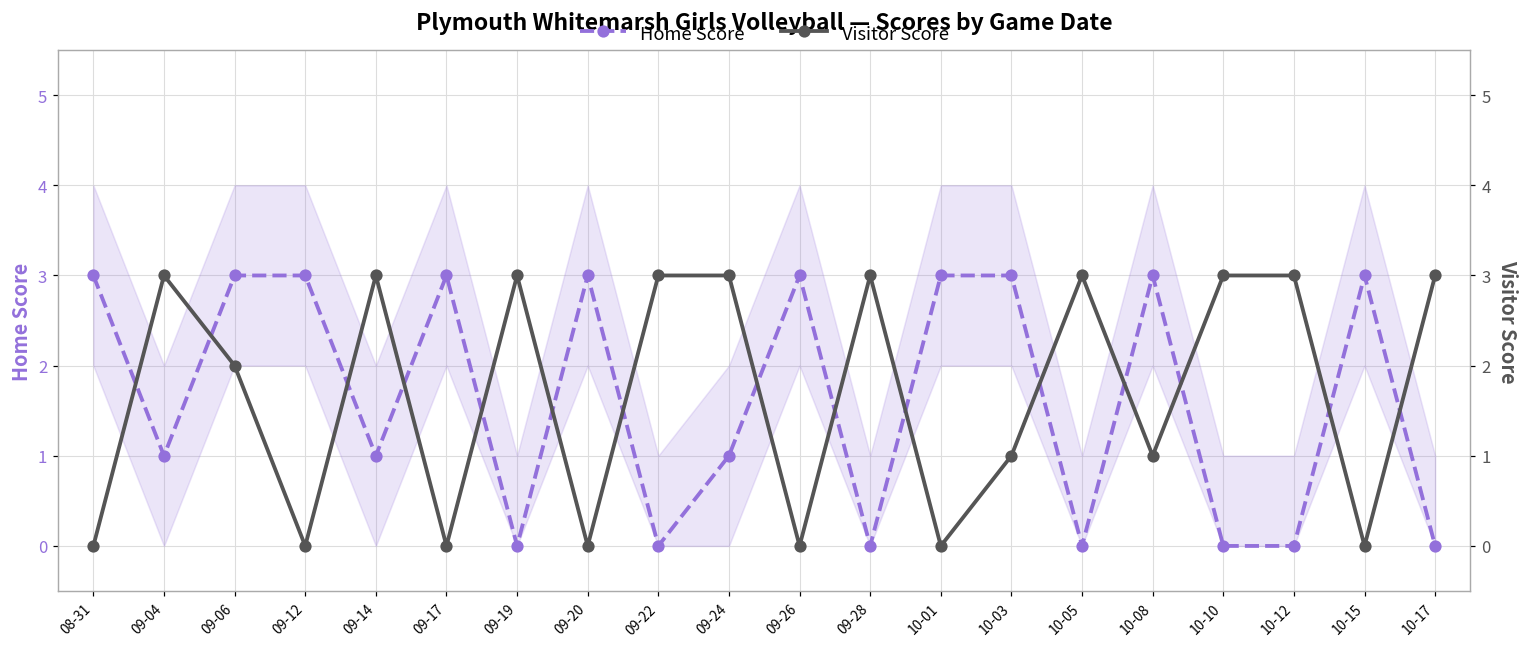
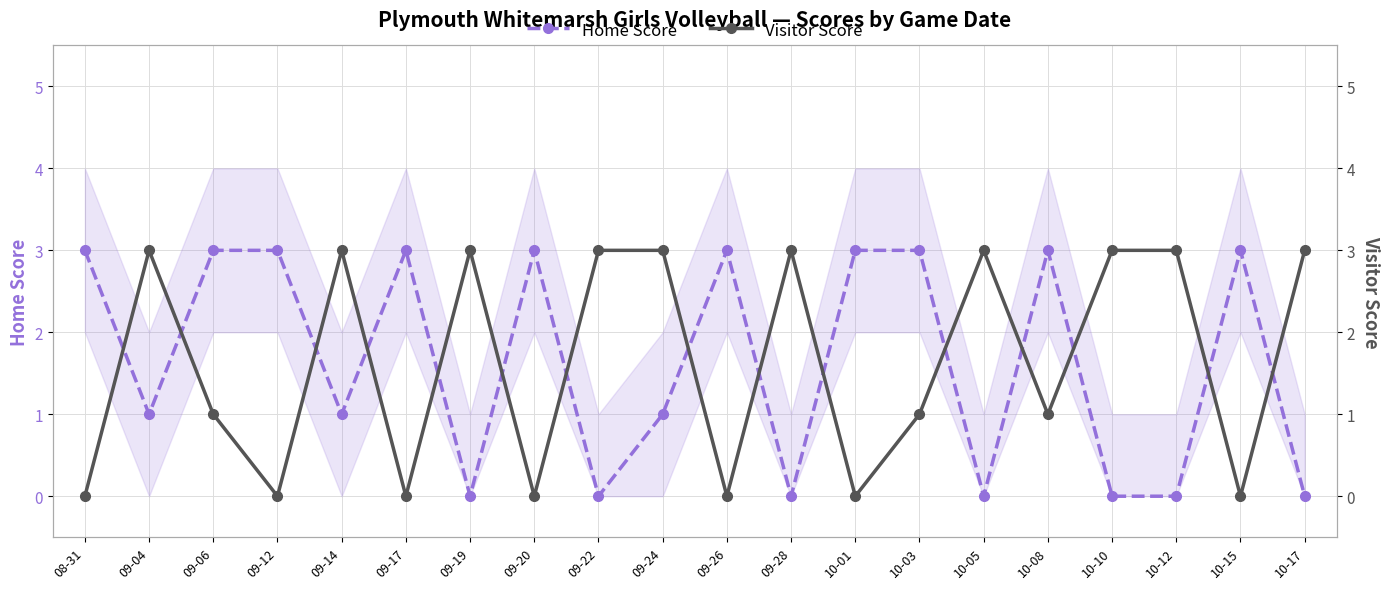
Visitor Score, 09-06: 2 -> 1
